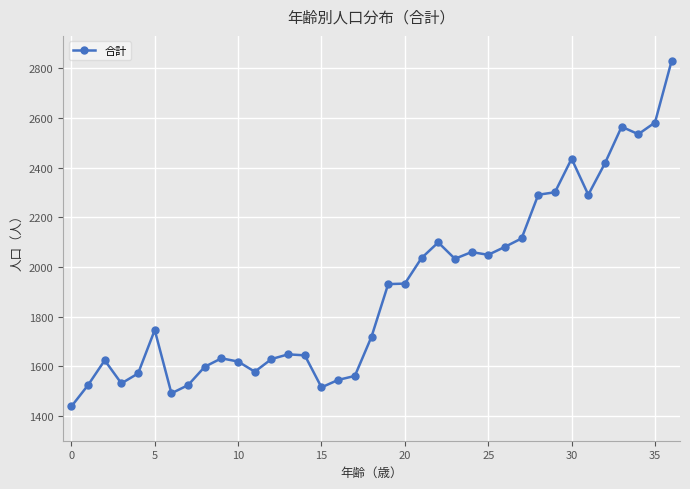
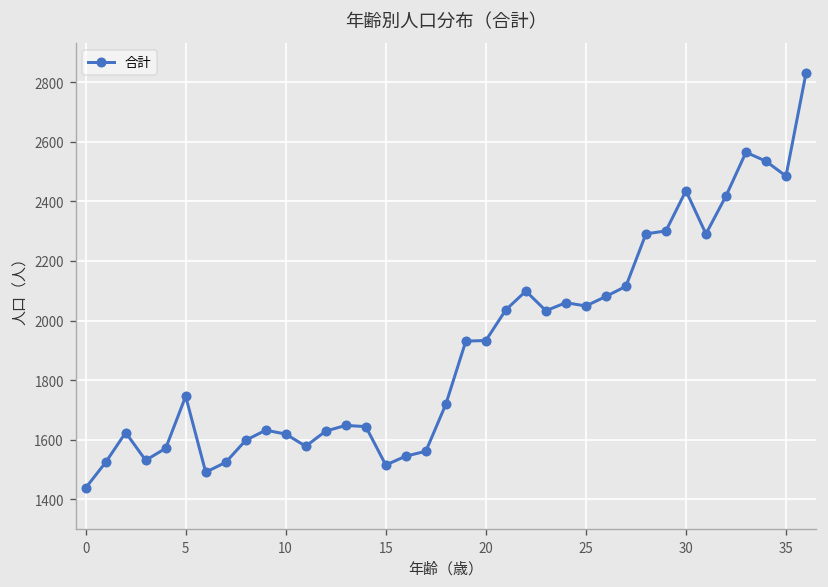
35: 2580 -> 2490
